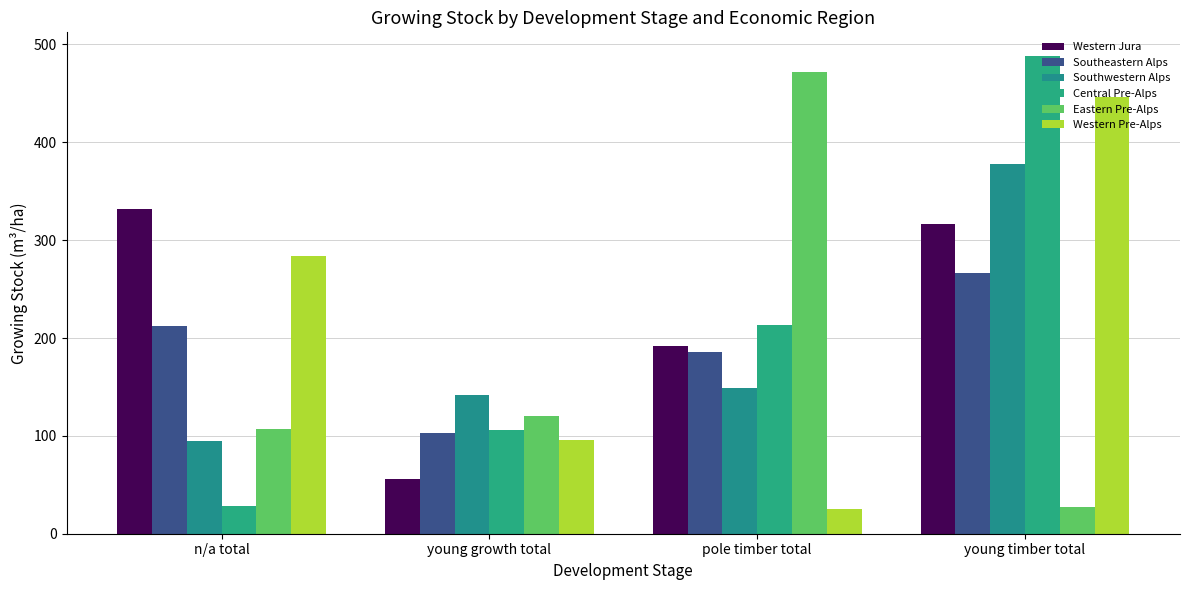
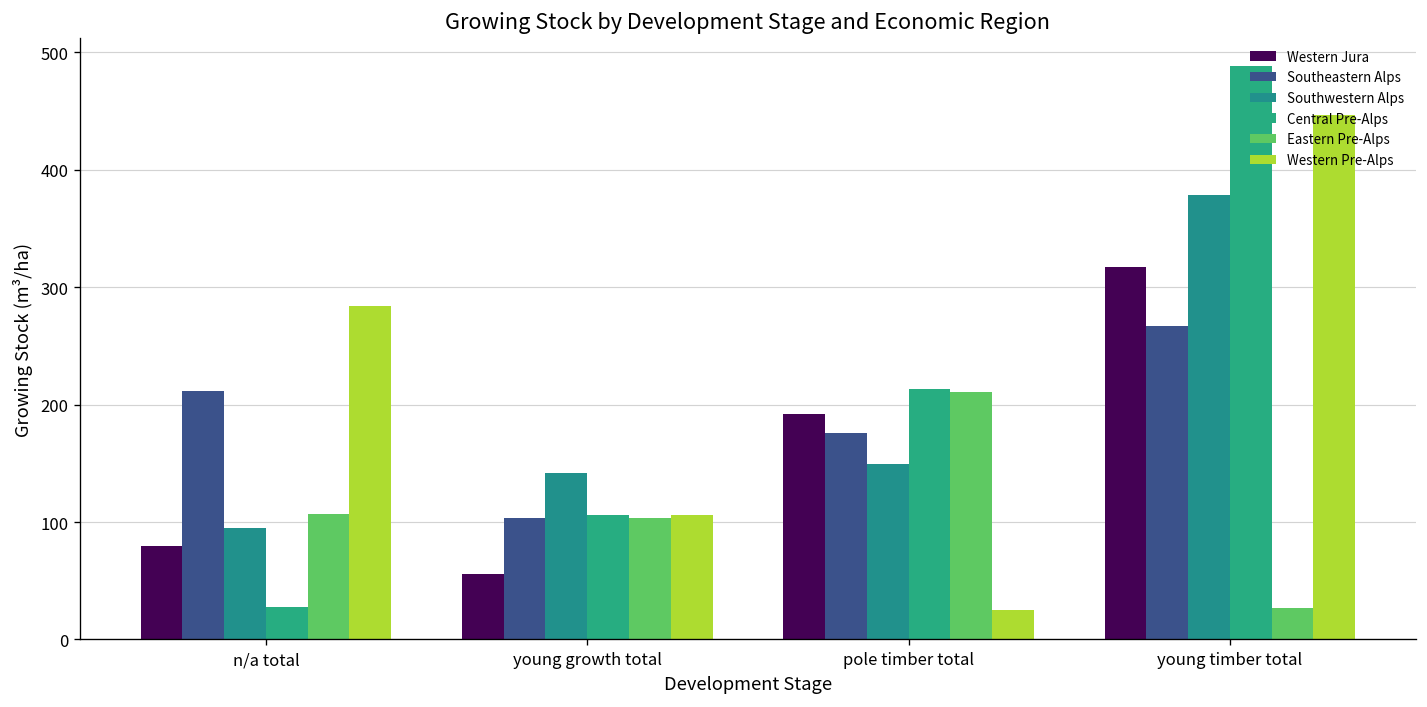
Western Jura, n/a total: 330 -> 80
Eastern Pre-Alps, young growth total: 120 -> 100
Western Pre-Alps, young growth total: 100 -> 110
Southeastern Alps, pole timber total: 190 -> 180
Eastern Pre-Alps, pole timber total: 470 -> 210
